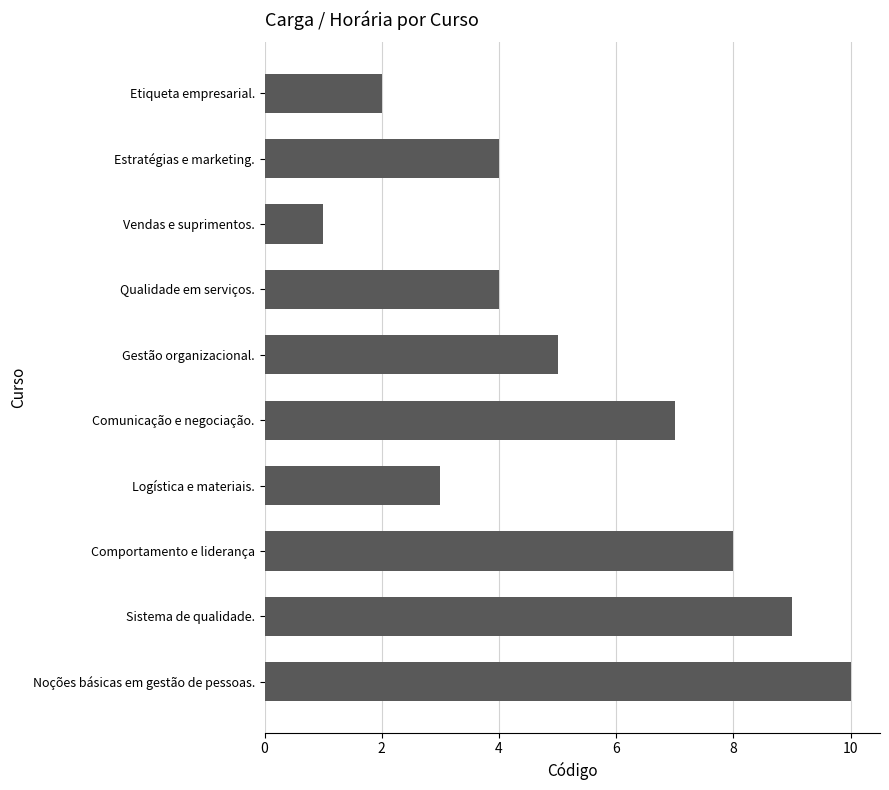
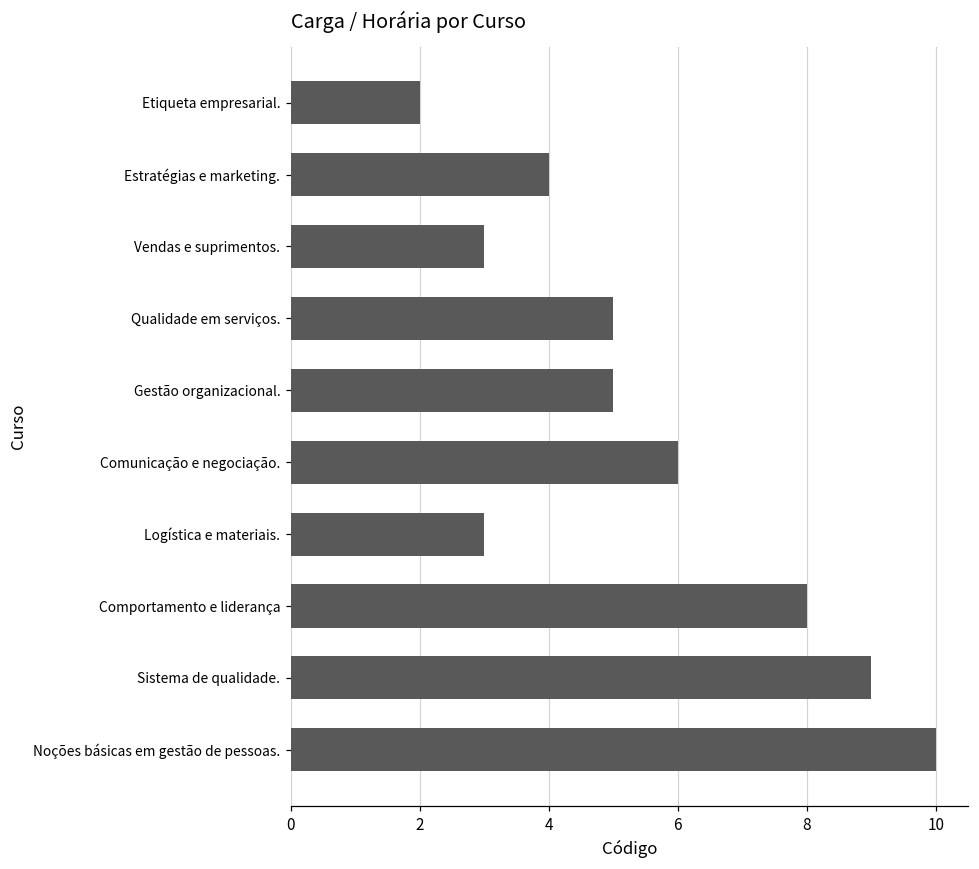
Vendas e suprimentos.: 1 -> 3
Qualidade em serviços.: 4 -> 5
Comunicação e negociação.: 7 -> 6
